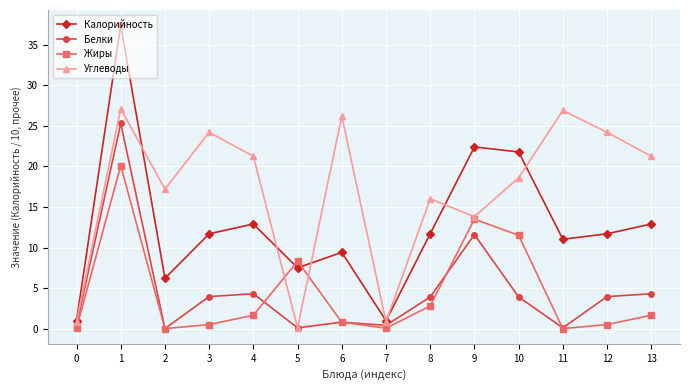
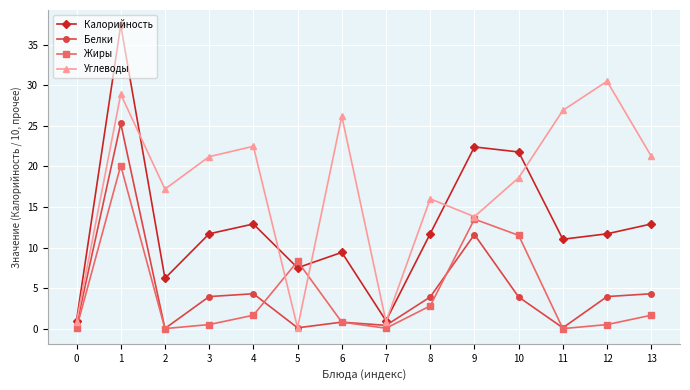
Углеводы, 1: 27 -> 29
Углеводы, 3: 24 -> 21
Углеводы, 4: 21 -> 22
Углеводы, 12: 24 -> 31
